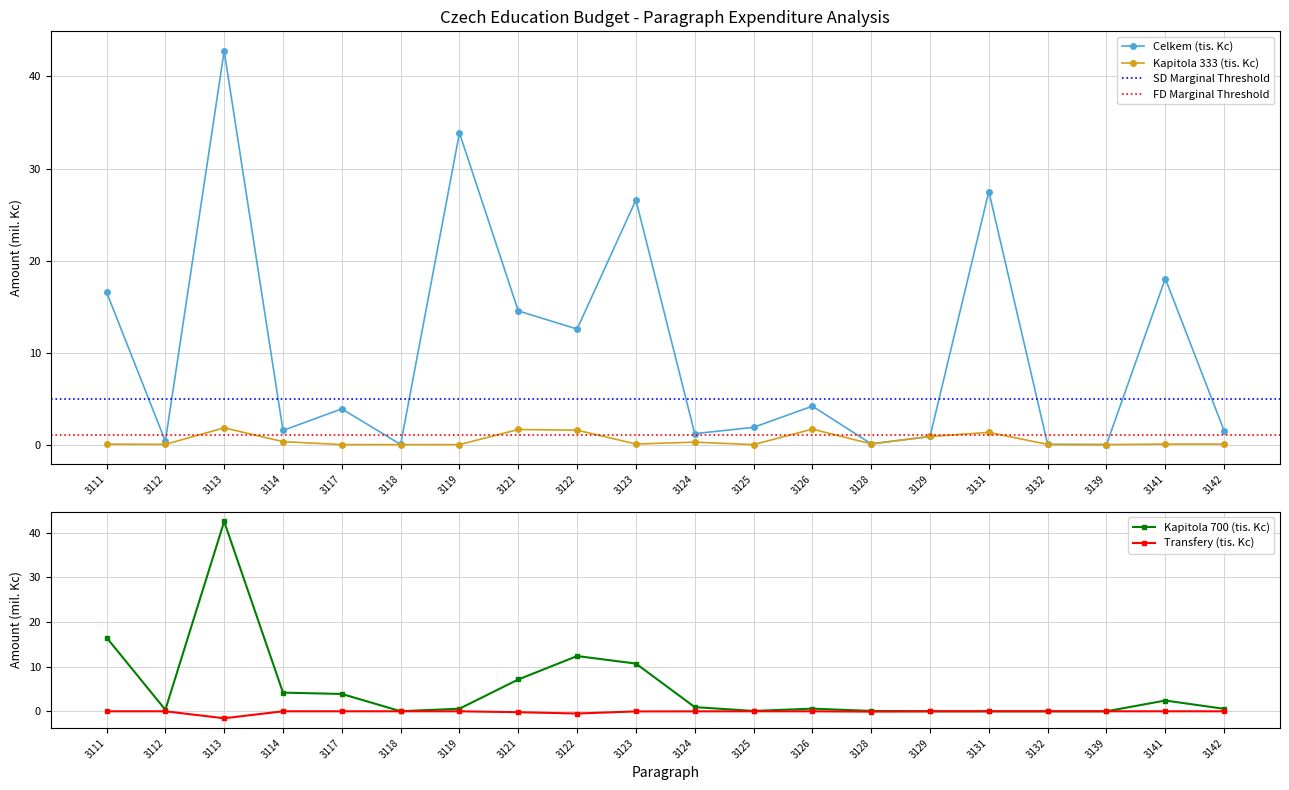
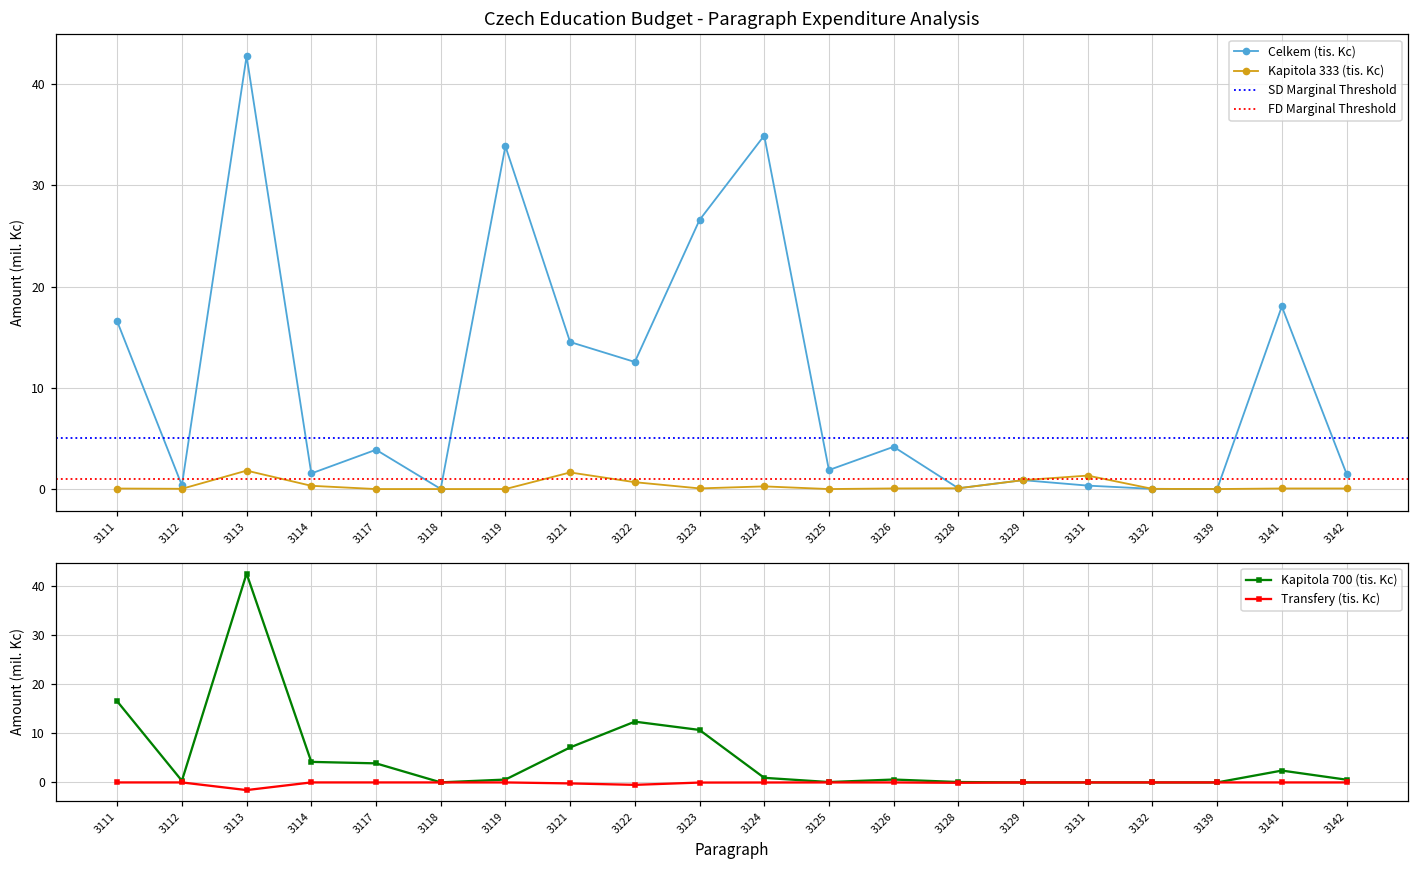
Czech Education Budget - Paragraph Expenditure Analysis, Kapitola 333 (tis. Kc), 3122: 2 -> 1
Czech Education Budget - Paragraph Expenditure Analysis, Celkem (tis. Kc), 3124: 1 -> 35
Czech Education Budget - Paragraph Expenditure Analysis, Kapitola 333 (tis. Kc), 3126: 2 -> 0
Czech Education Budget - Paragraph Expenditure Analysis, Celkem (tis. Kc), 3131: 27 -> 0
